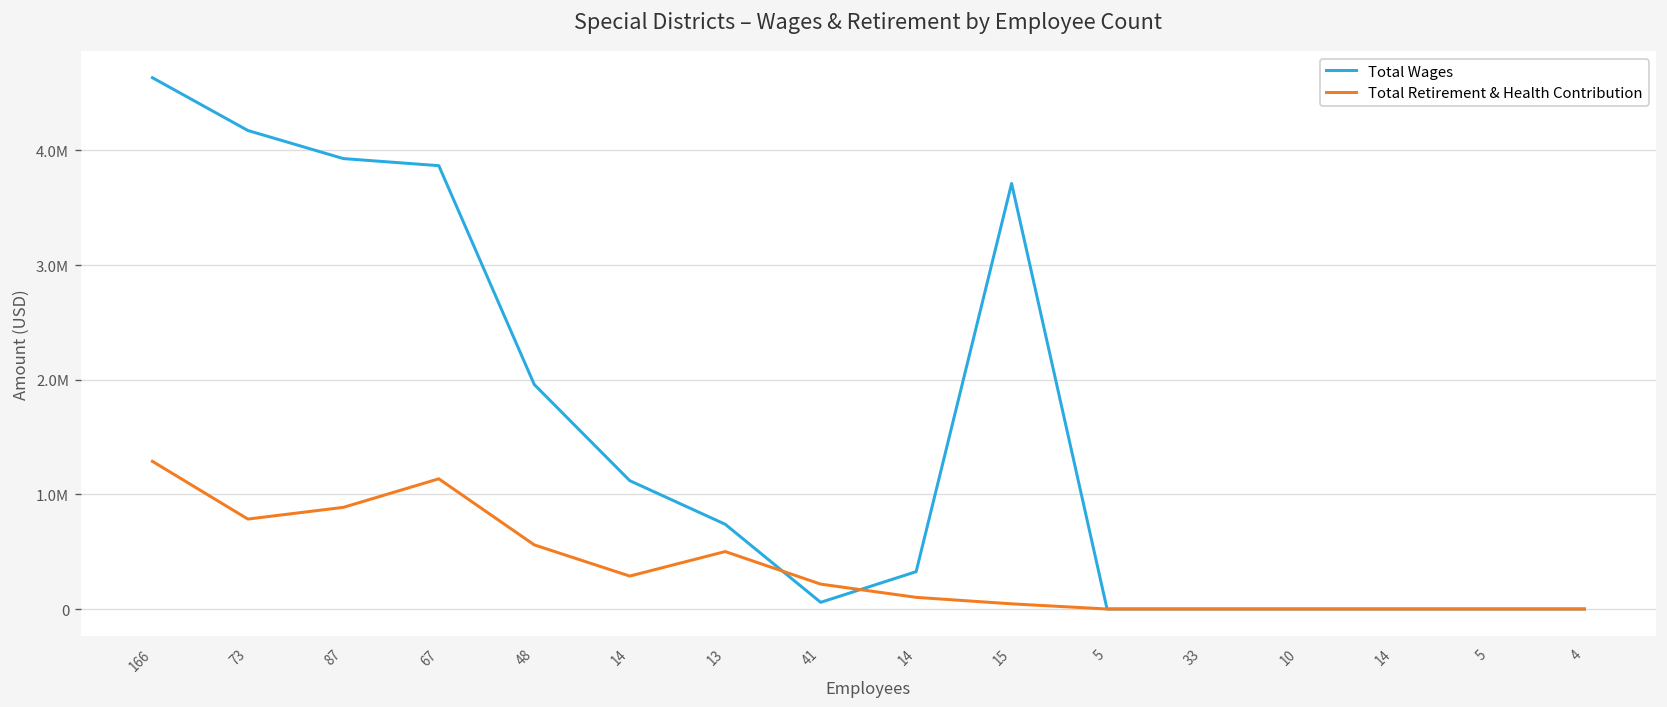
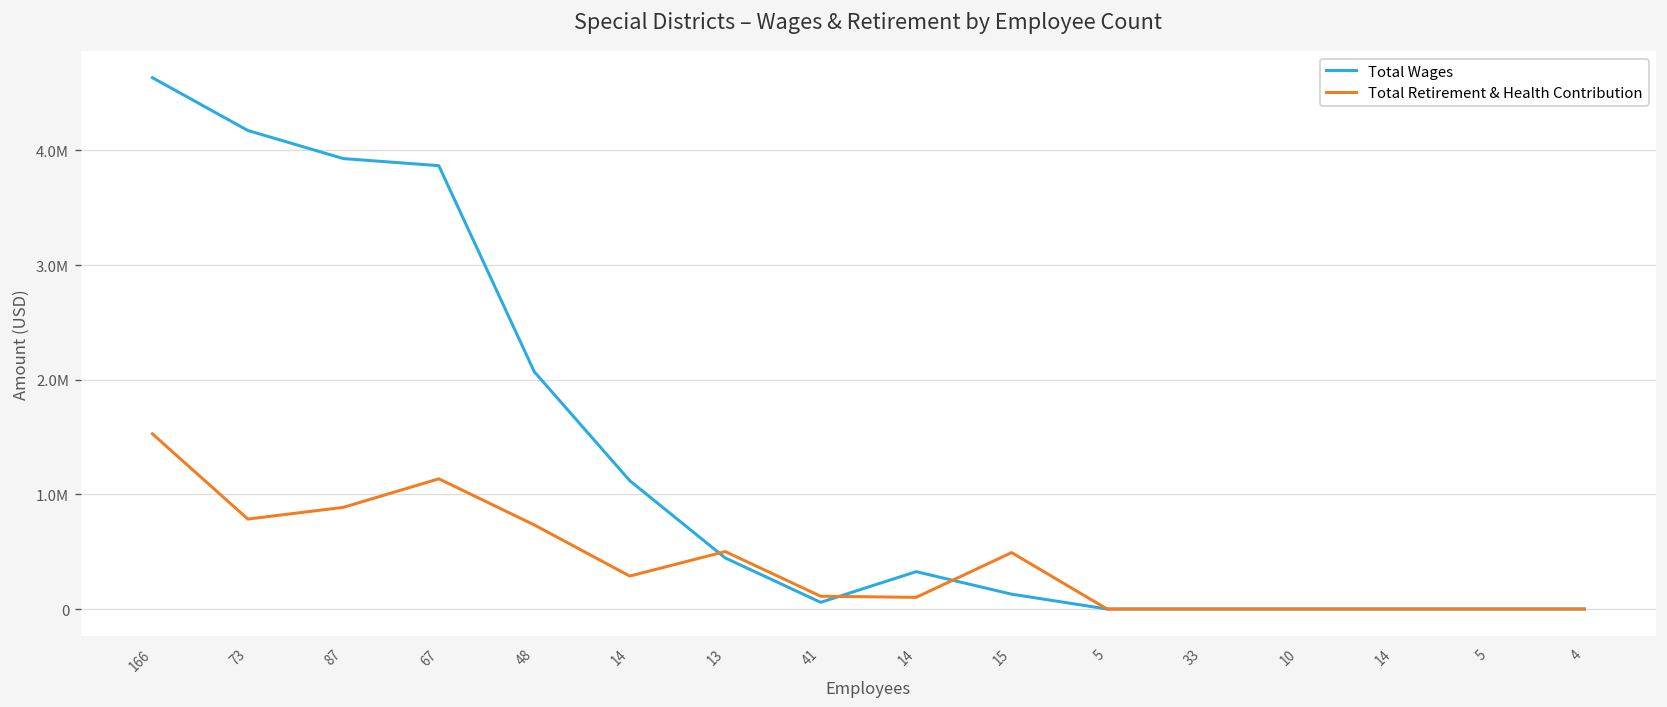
Total Retirement & Health Contribution, 166: 1300000 -> 1500000
Total Wages, 48: 2000000 -> 2100000
Total Retirement & Health Contribution, 48: 600000 -> 700000
Total Wages, 13: 700000 -> 400000
Total Retirement & Health Contribution, 41: 200000 -> 100000
Total Wages, 15: 3700000 -> 100000
Total Retirement & Health Contribution, 15: 0 -> 500000
